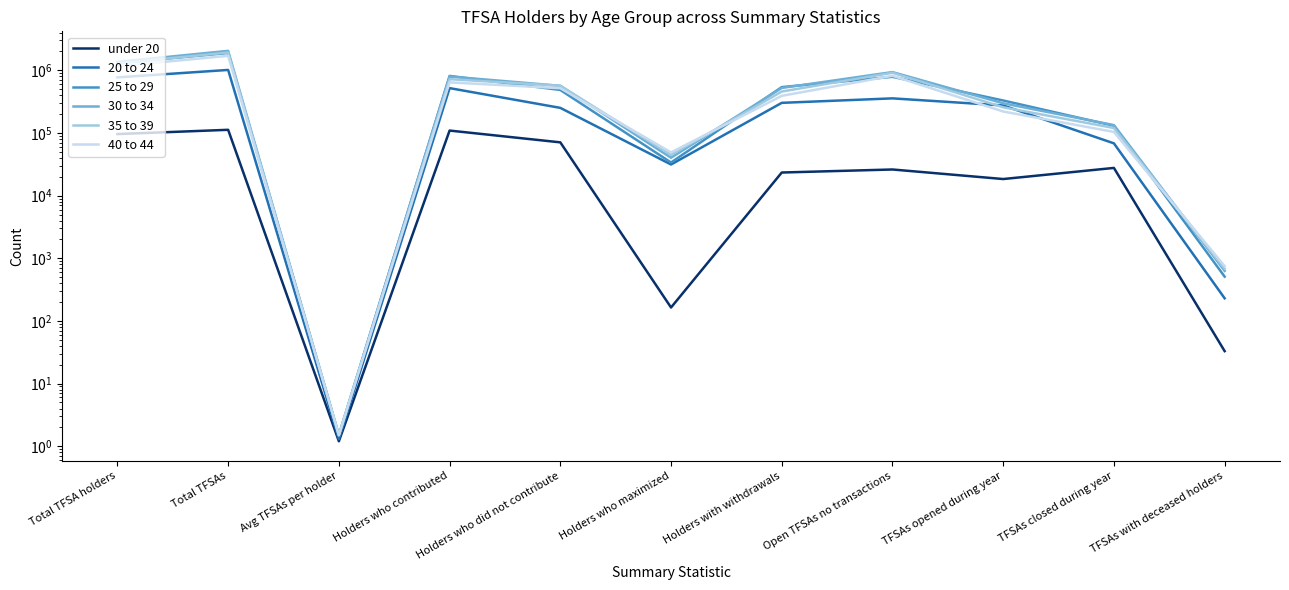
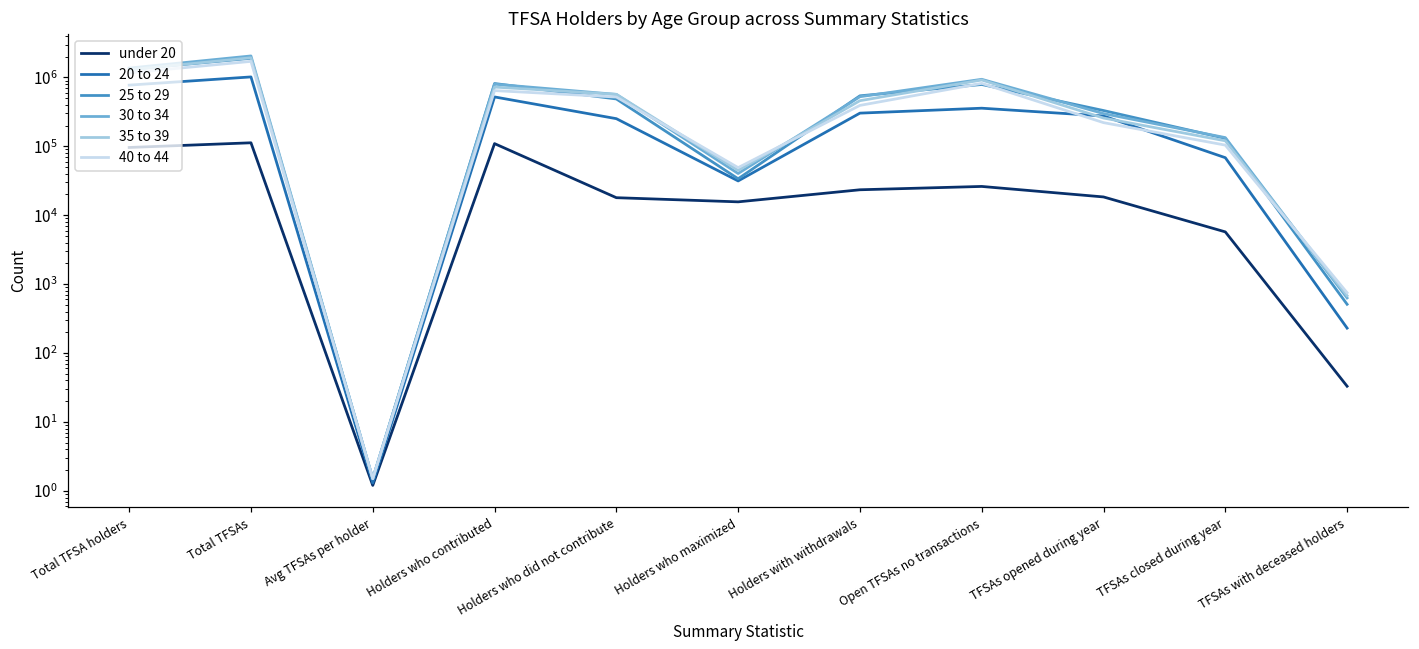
under 20, Holders who did not contribute: 70000 -> 18000
under 20, Holders who maximized: 160 -> 16000
under 20, TFSAs closed during year: 30000 -> 6000
